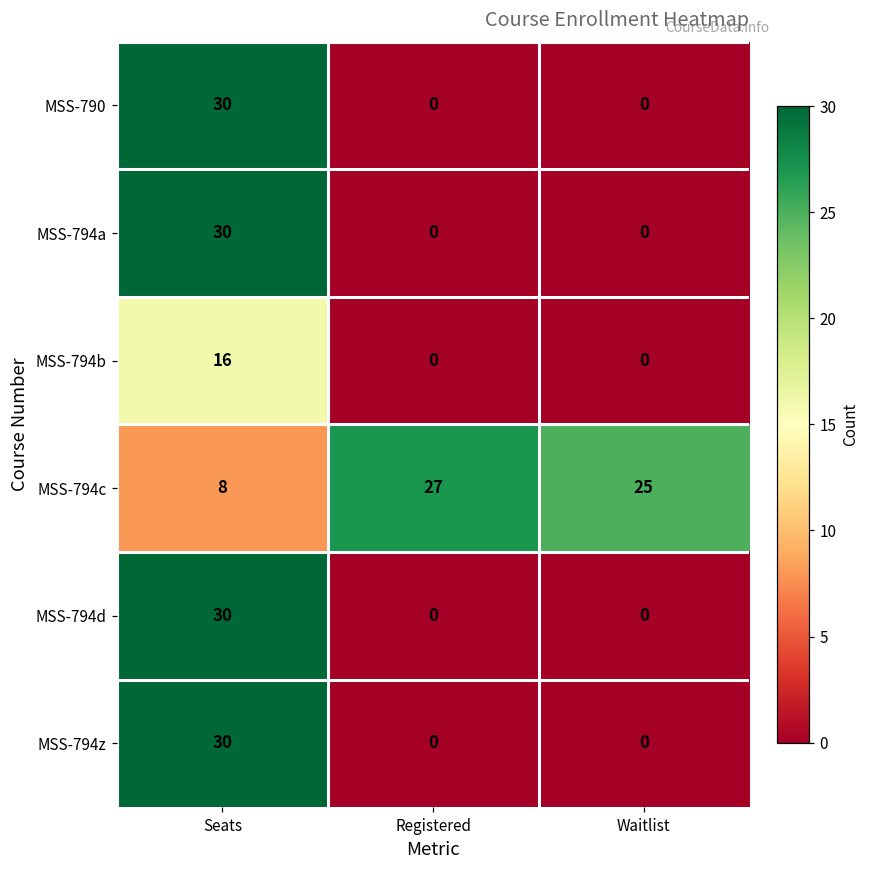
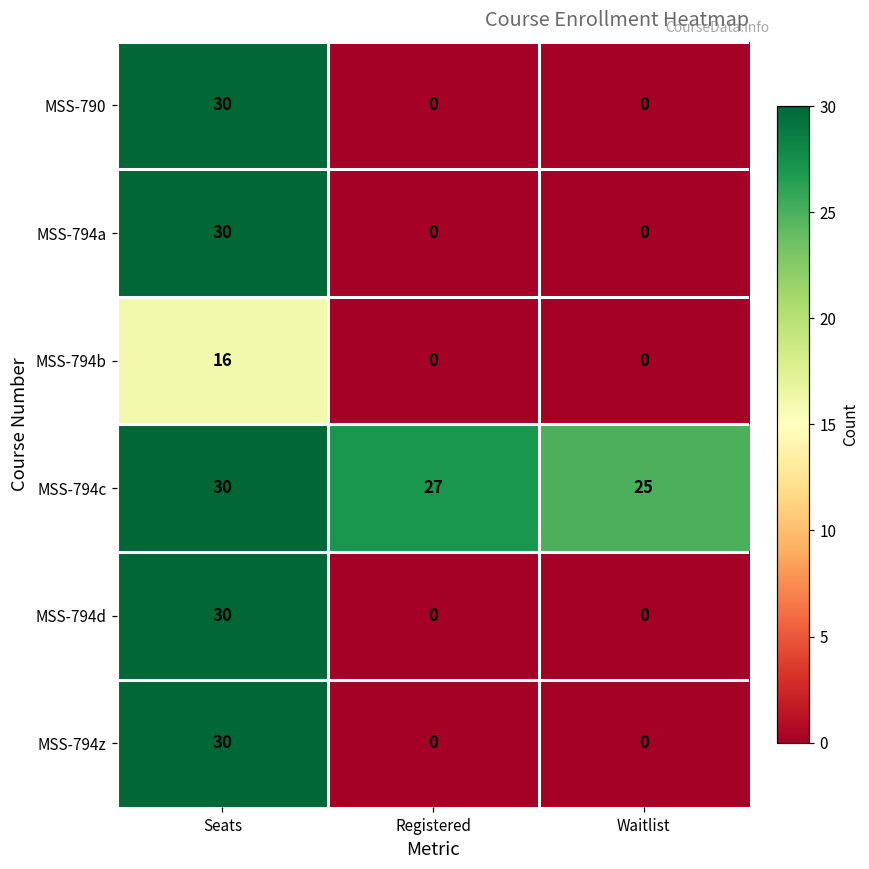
MSS-794c, Seats: 8 -> 30
